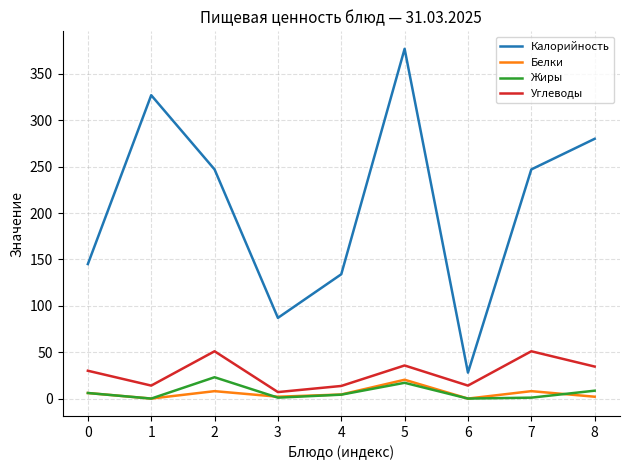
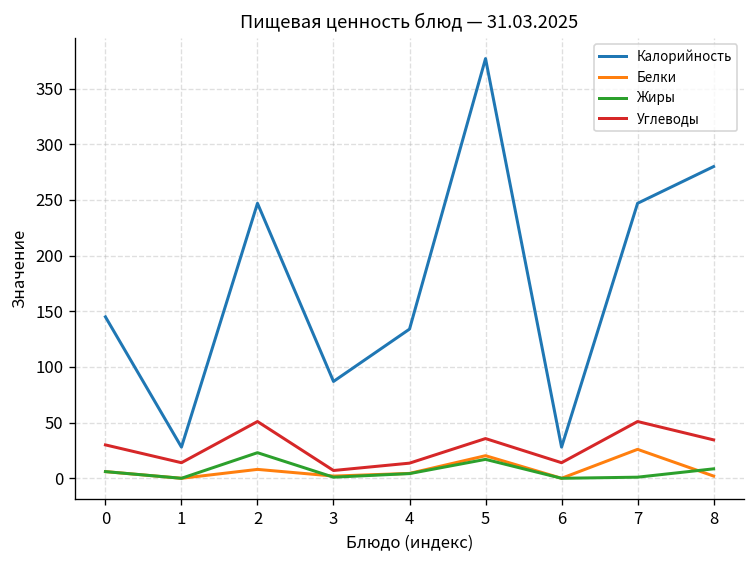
Калорийность, 1: 330 -> 30
Белки, 7: 10 -> 30
